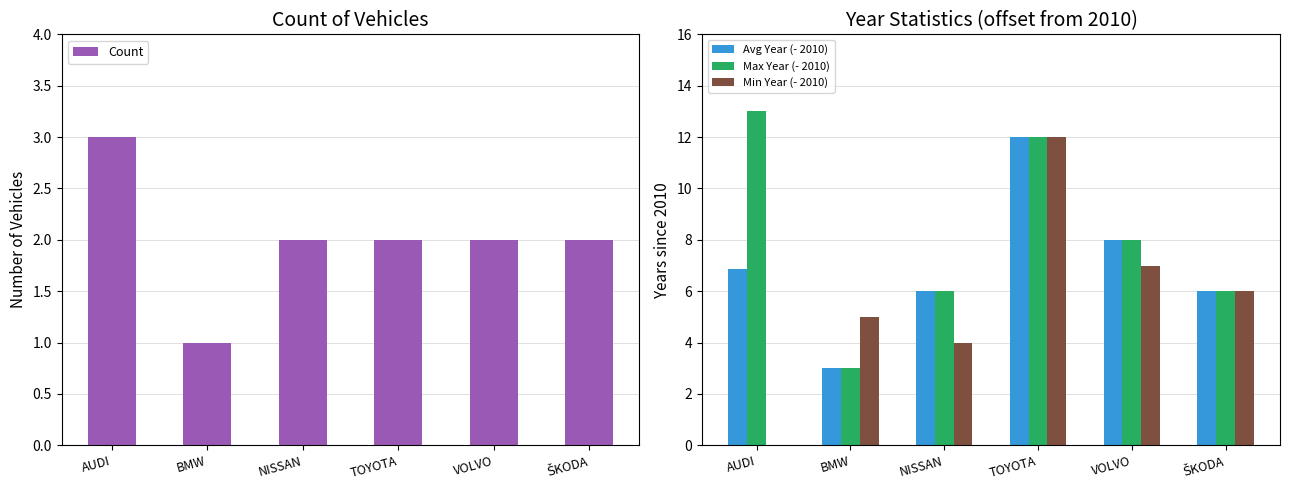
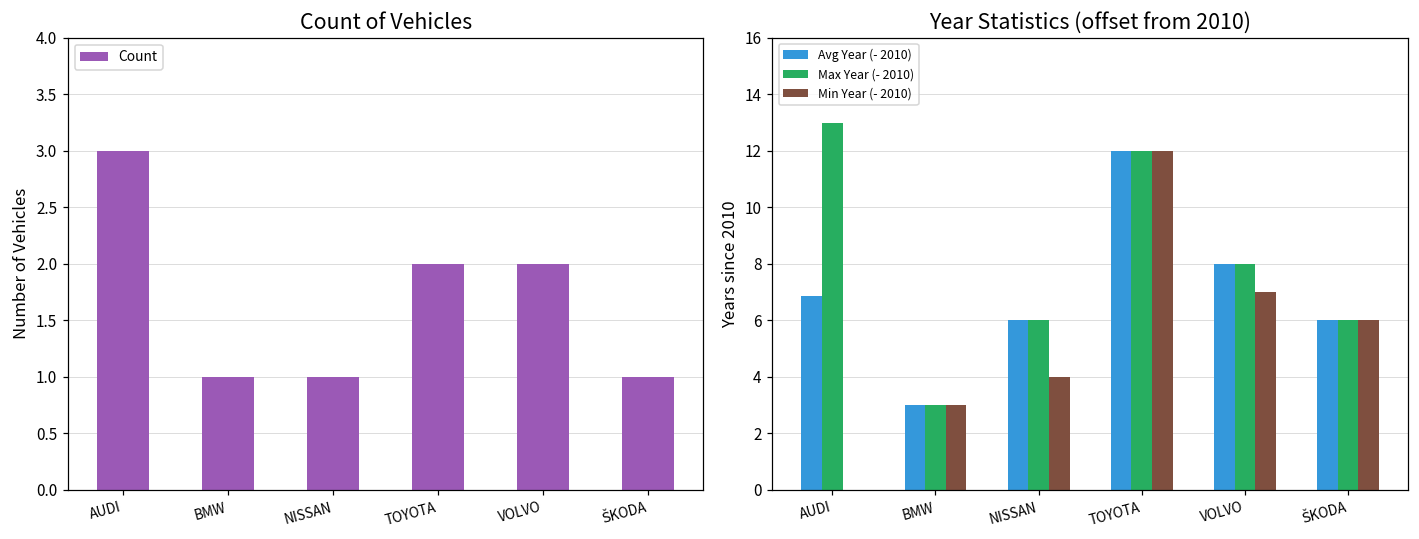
Count of Vehicles, NISSAN: 2 -> 1
Count of Vehicles, ŠKODA: 2 -> 1
Year Statistics (offset from 2010), Min Year (- 2010), BMW: 5.0 -> 3.0
